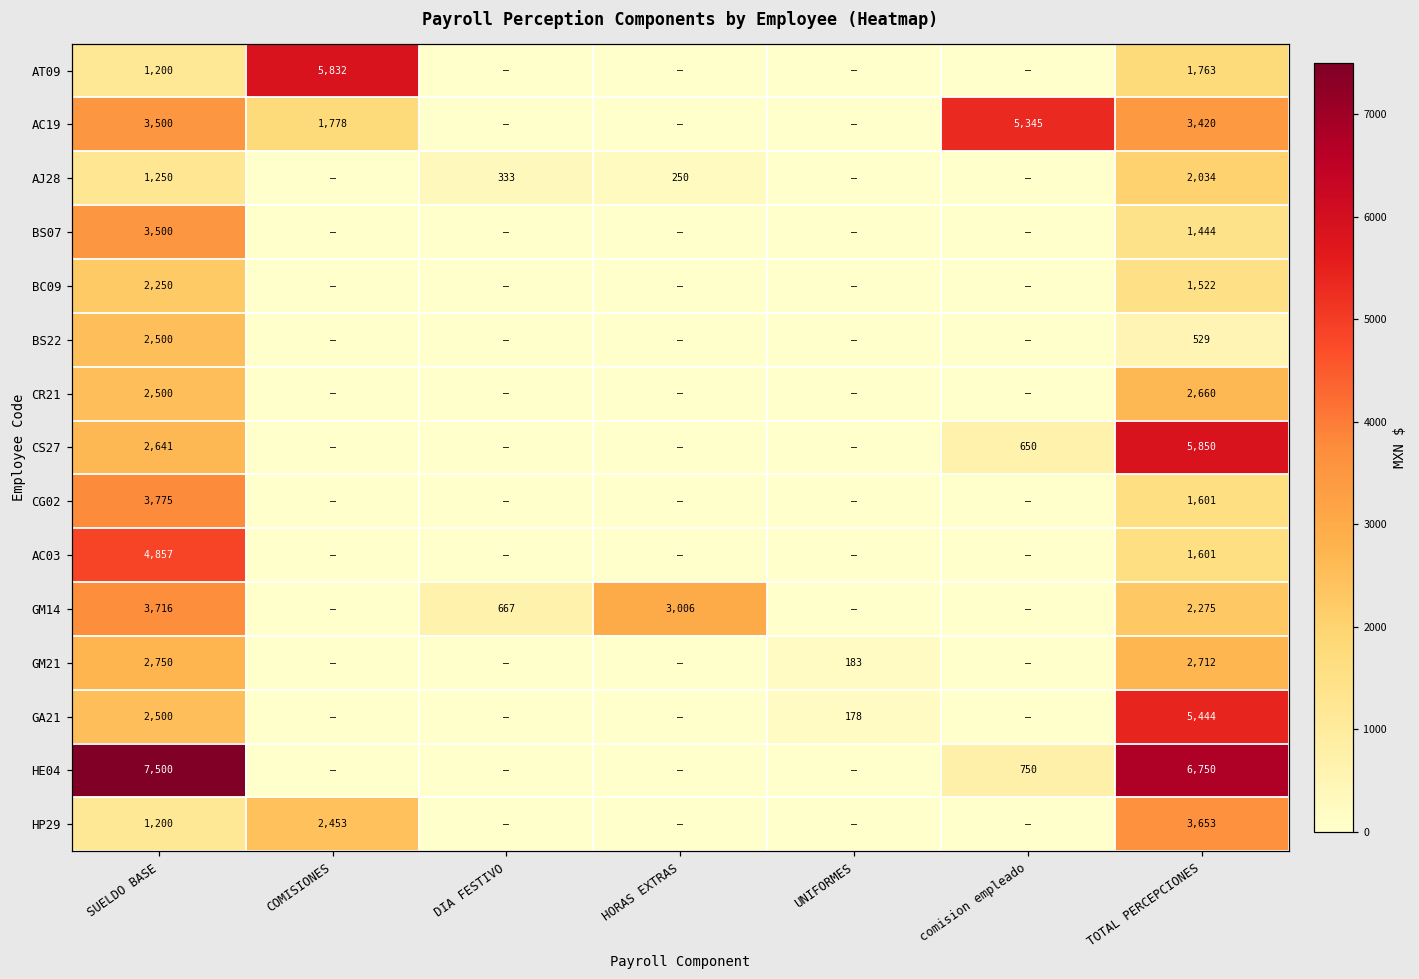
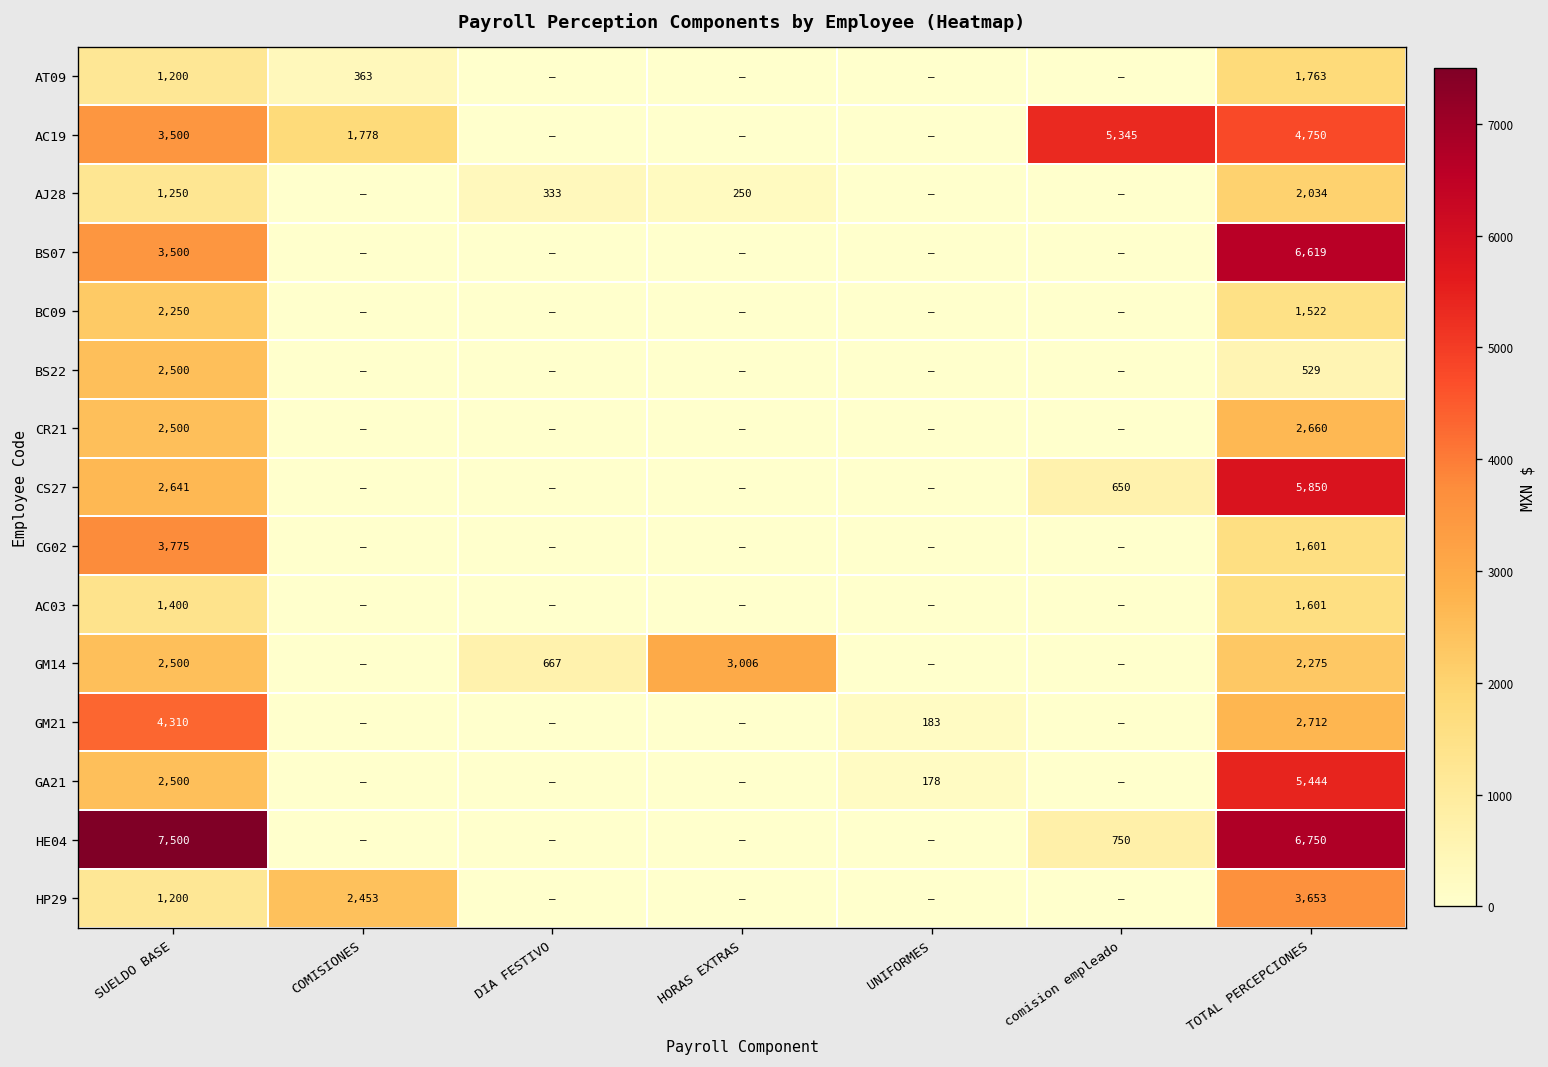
AT09, COMISIONES: 5,832 -> 363
AC19, TOTAL PERCEPCIONES: 3,420 -> 4,750
BS07, TOTAL PERCEPCIONES: 1,444 -> 6,619
AC03, SUELDO BASE: 4,857 -> 1,400
GM14, SUELDO BASE: 3,716 -> 2,500
GM21, SUELDO BASE: 2,750 -> 4,310
